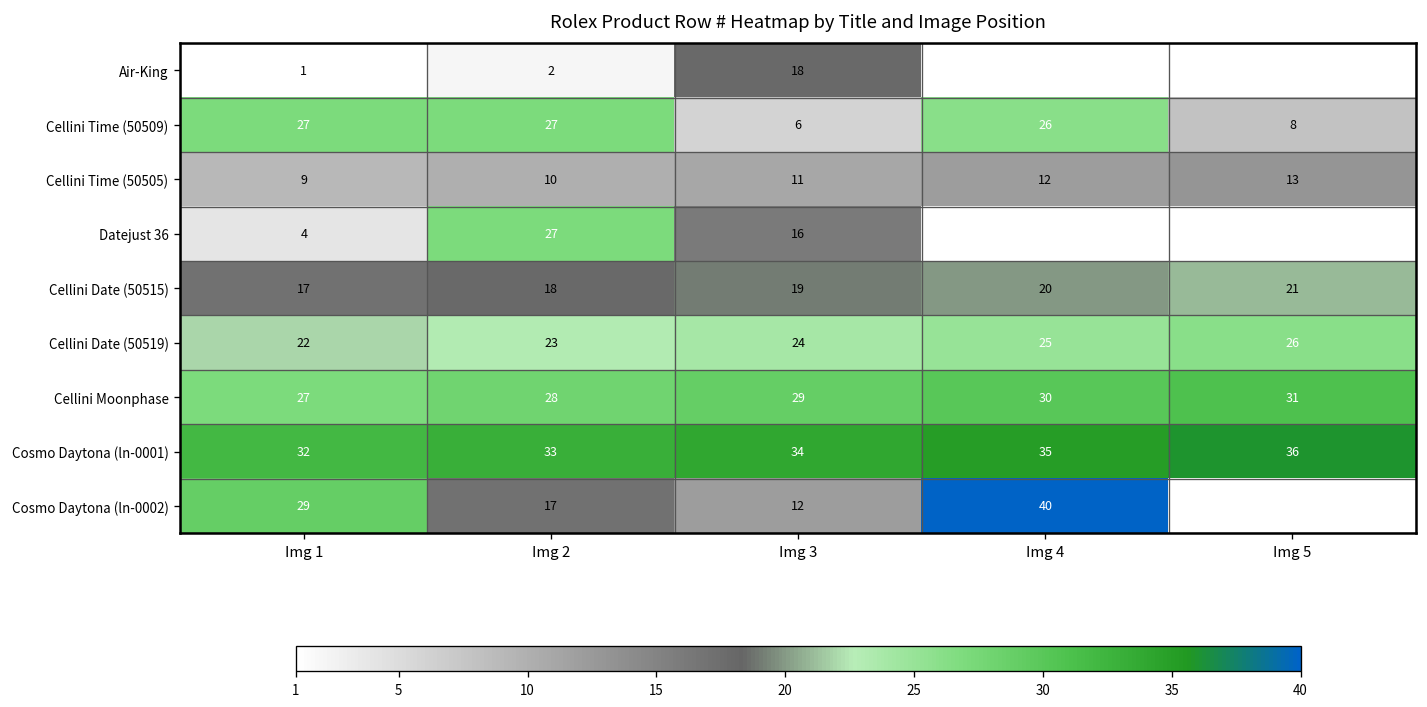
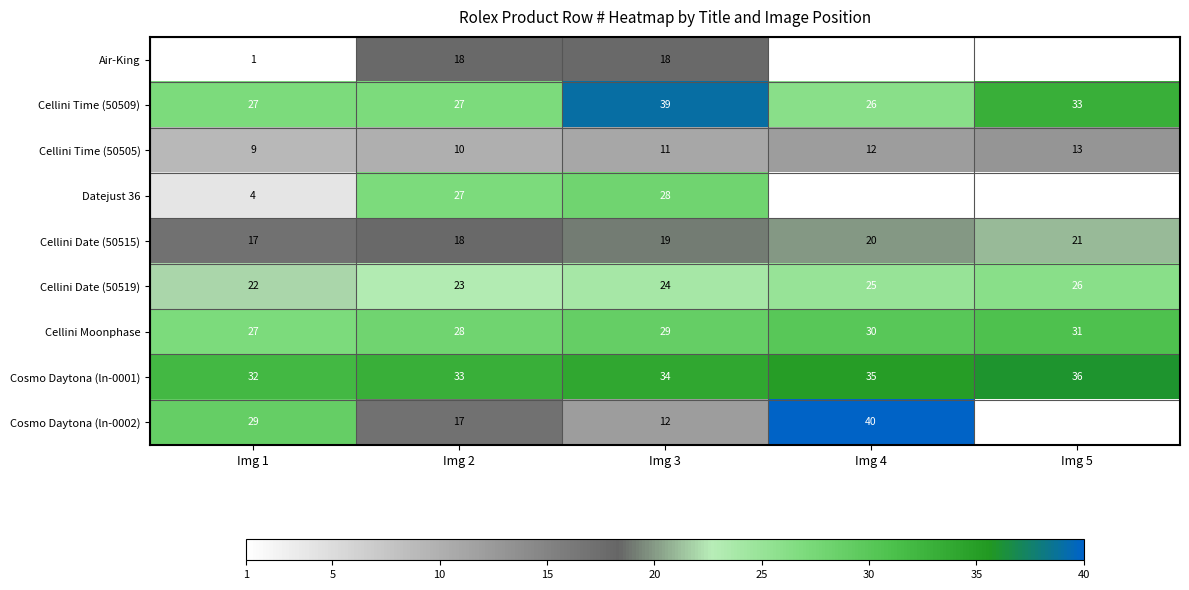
Air-King, Img 2: 2 -> 18
Cellini Time (50509), Img 3: 6 -> 39
Cellini Time (50509), Img 5: 8 -> 33
Datejust 36, Img 3: 16 -> 28
